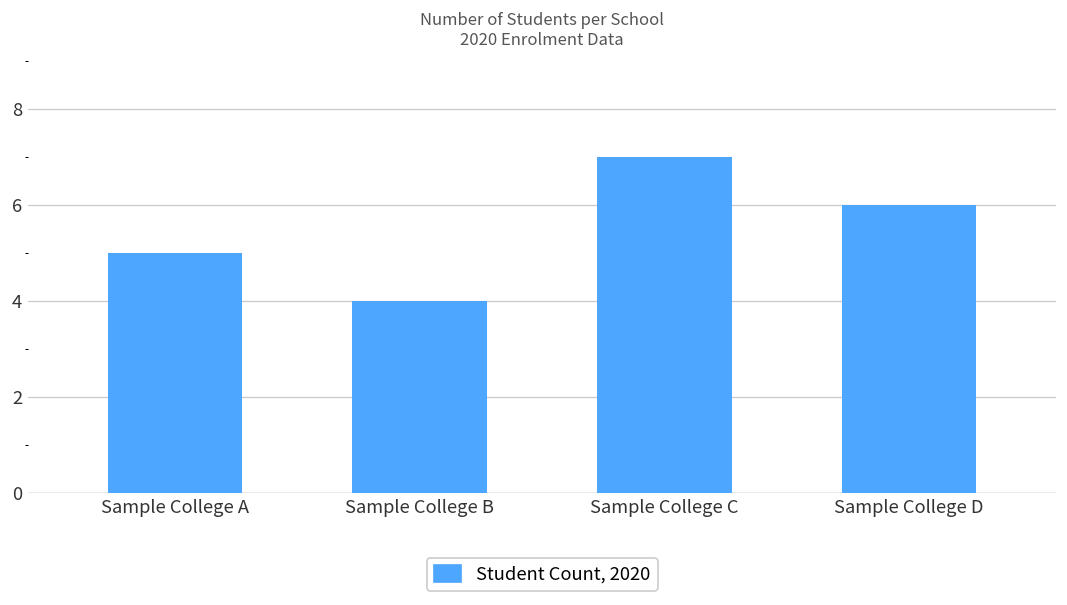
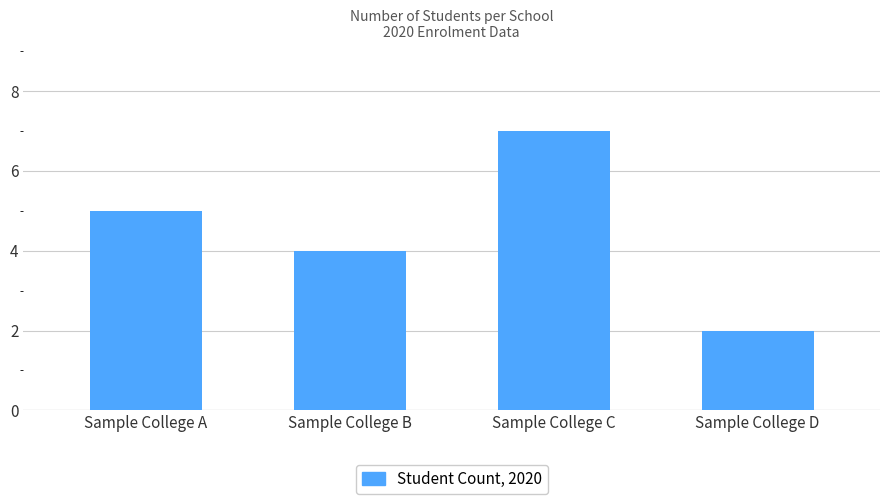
Sample College D: 6 -> 2
